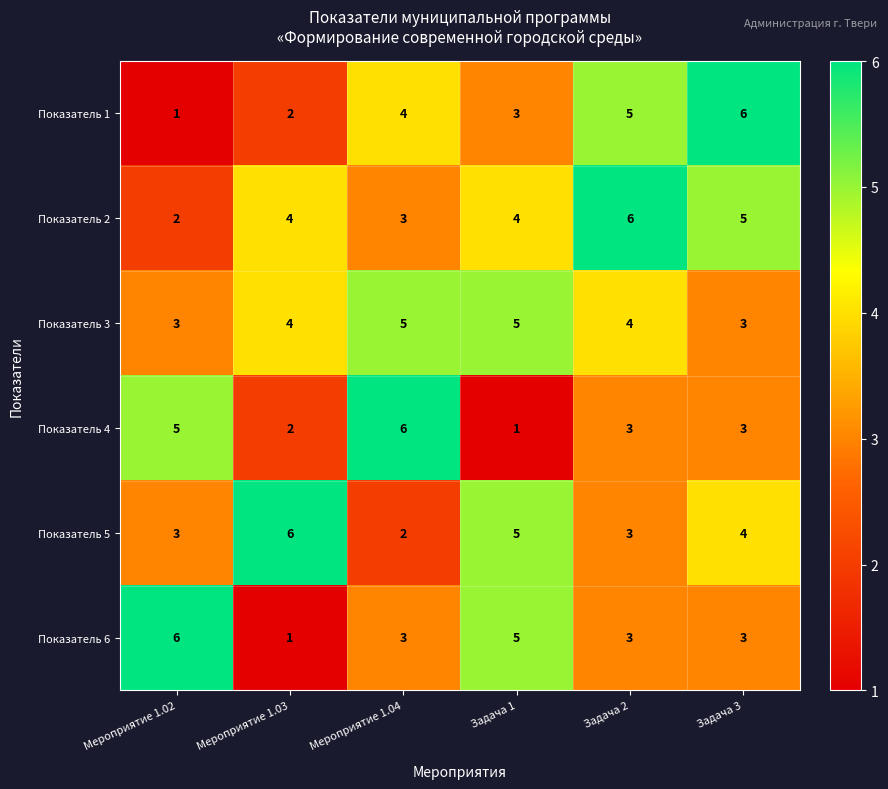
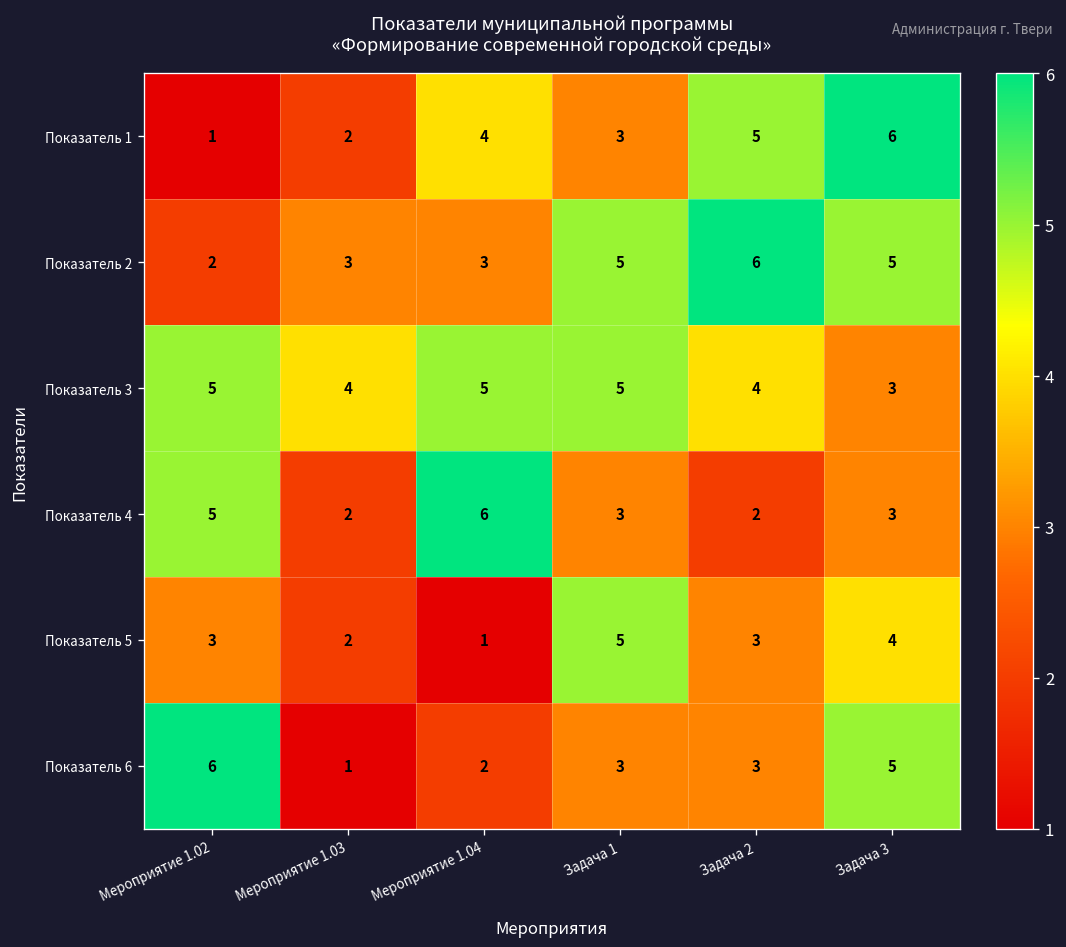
Показатель 2, Мероприятие 1.03: 4 -> 3
Показатель 2, Задача 1: 4 -> 5
Показатель 3, Мероприятие 1.02: 3 -> 5
Показатель 4, Задача 1: 1 -> 3
Показатель 4, Задача 2: 3 -> 2
Показатель 5, Мероприятие 1.03: 6 -> 2
Показатель 5, Мероприятие 1.04: 2 -> 1
Показатель 6, Мероприятие 1.04: 3 -> 2
Показатель 6, Задача 1: 5 -> 3
Показатель 6, Задача 3: 3 -> 5
